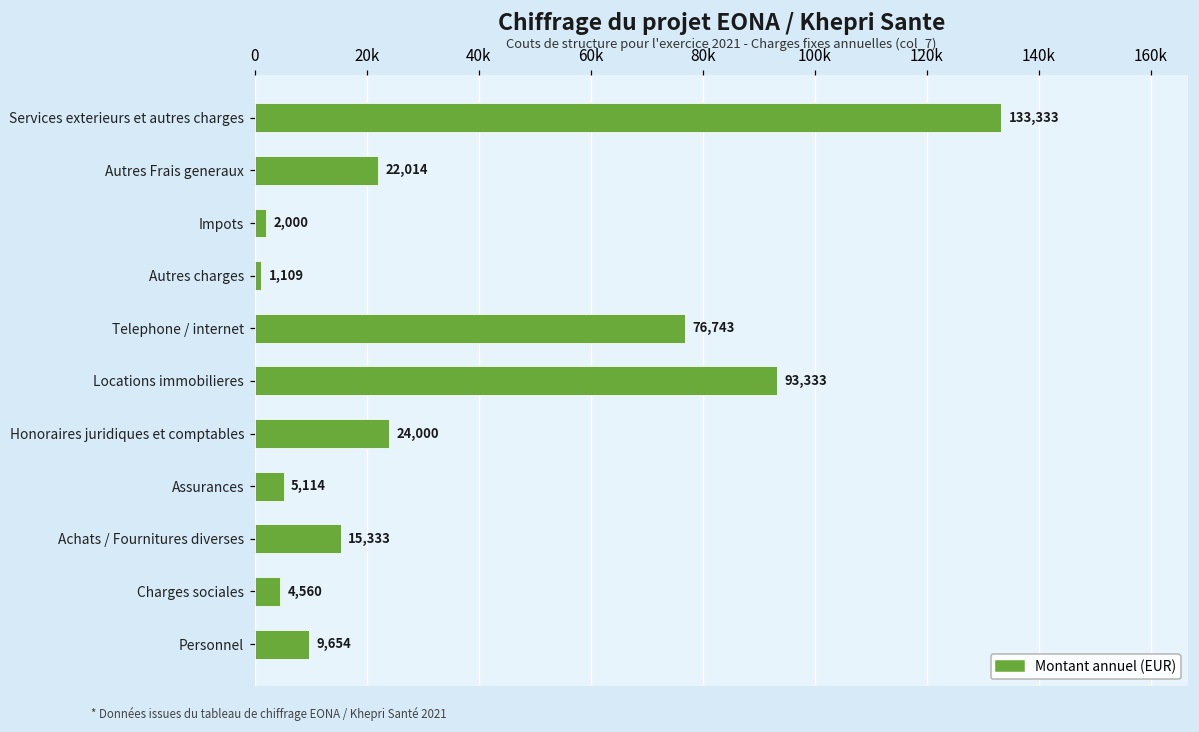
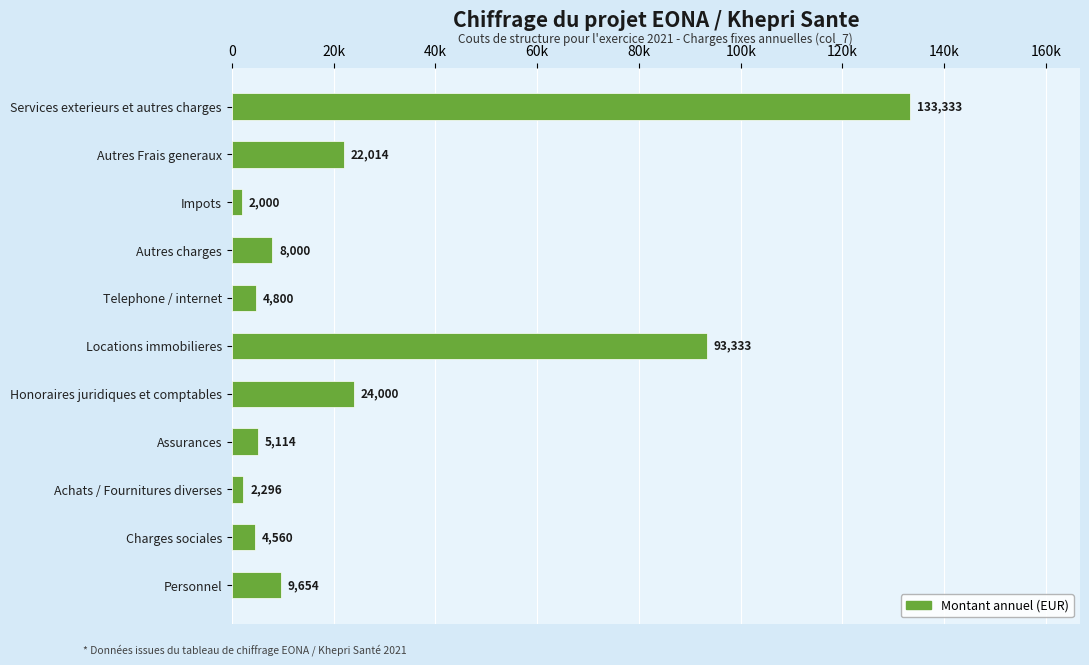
Autres charges: 1,109 -> 8,000
Telephone / internet: 76,743 -> 4,800
Achats / Fournitures diverses: 15,333 -> 2,296
